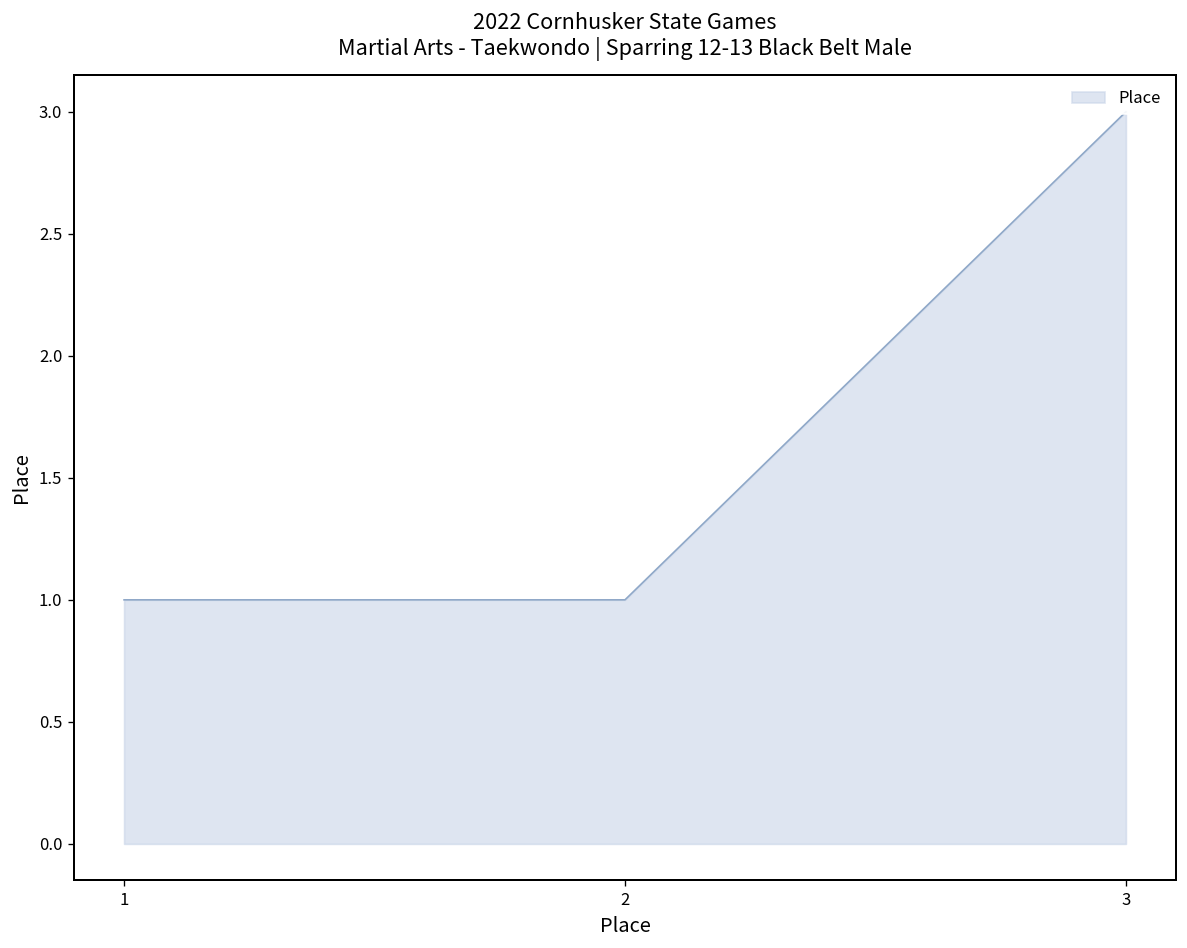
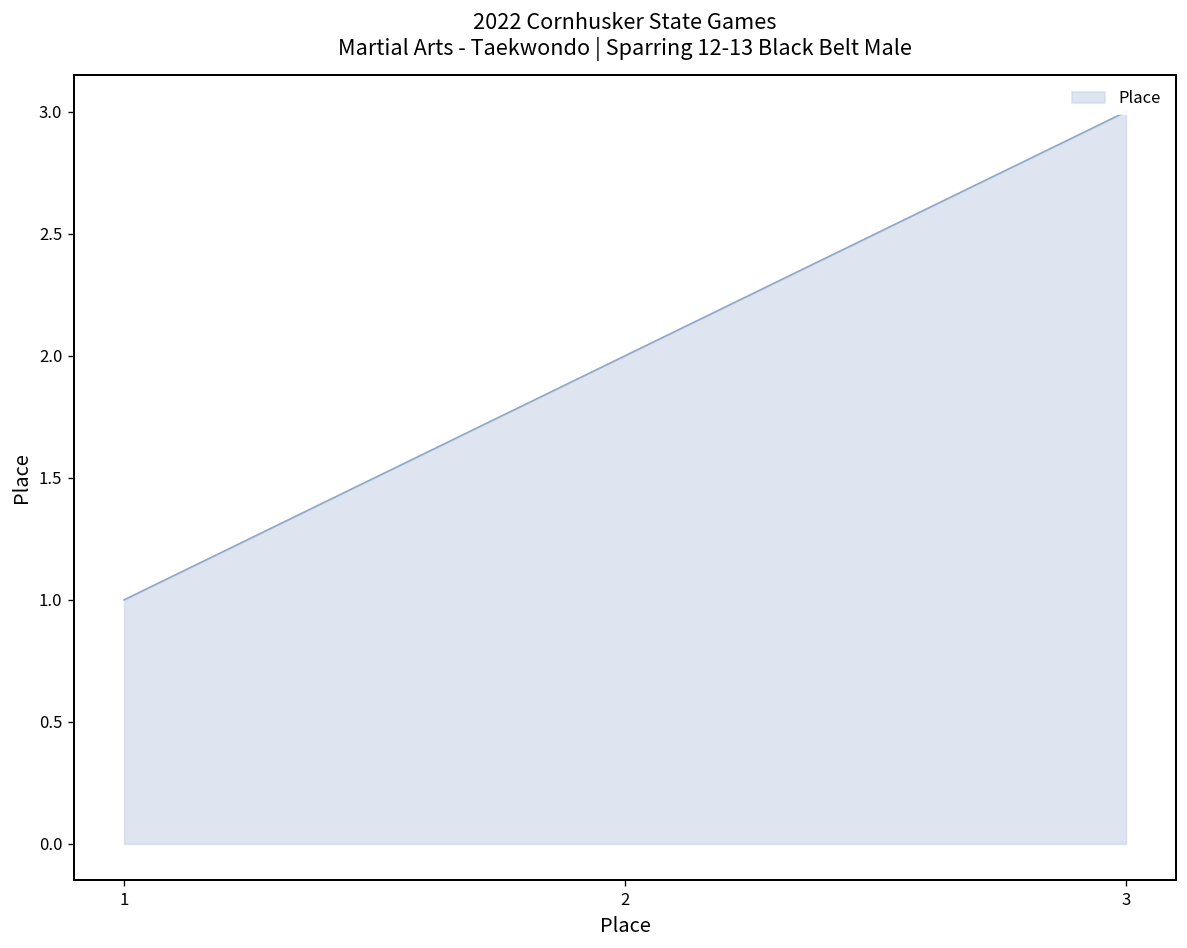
2: 1 -> 2
